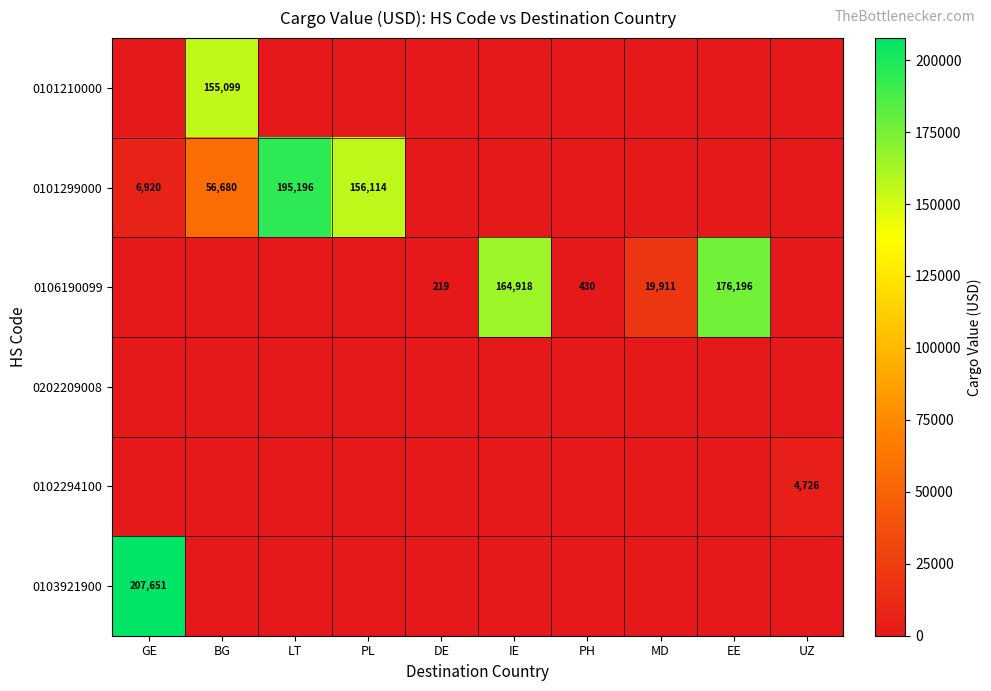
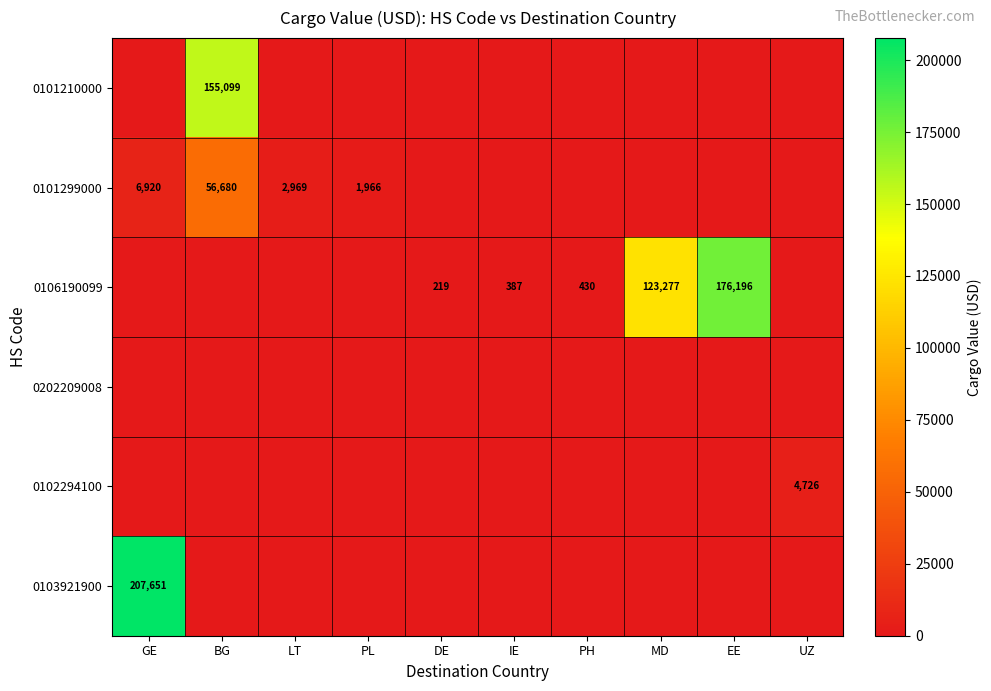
0101299000, LT: 195,196 -> 2,969
0101299000, PL: 156,114 -> 1,966
0106190099, IE: 164,918 -> 387
0106190099, MD: 19,911 -> 123,277
